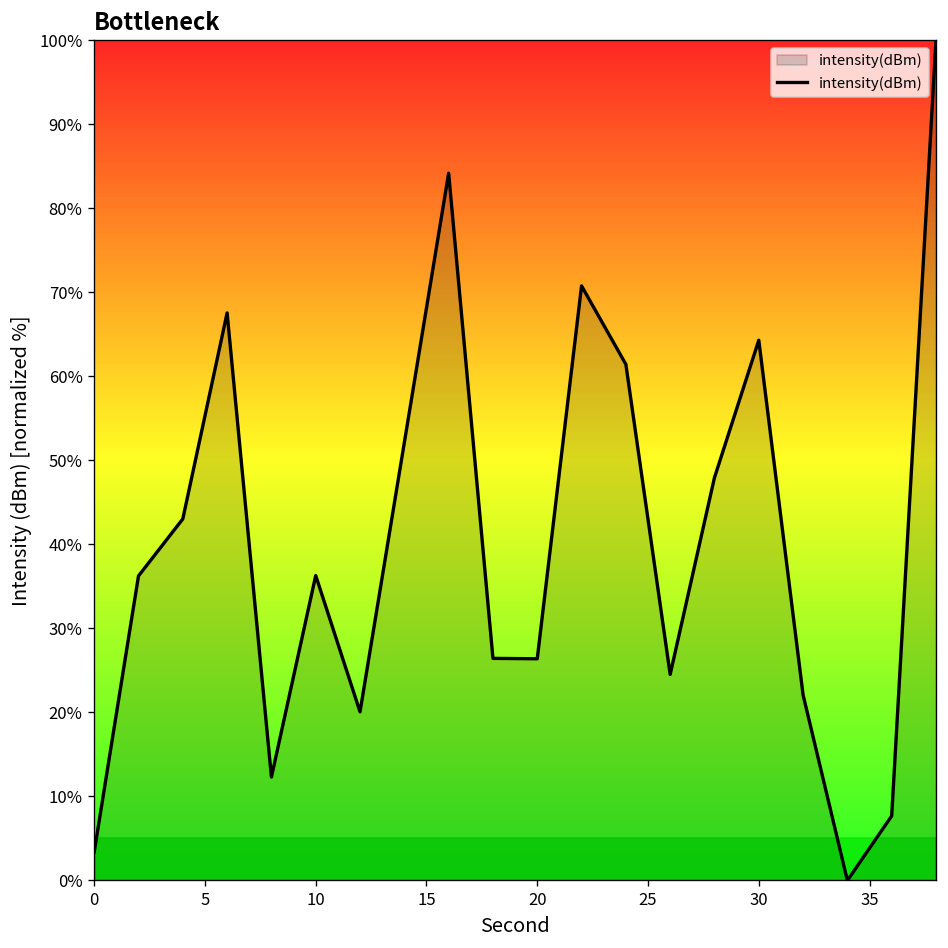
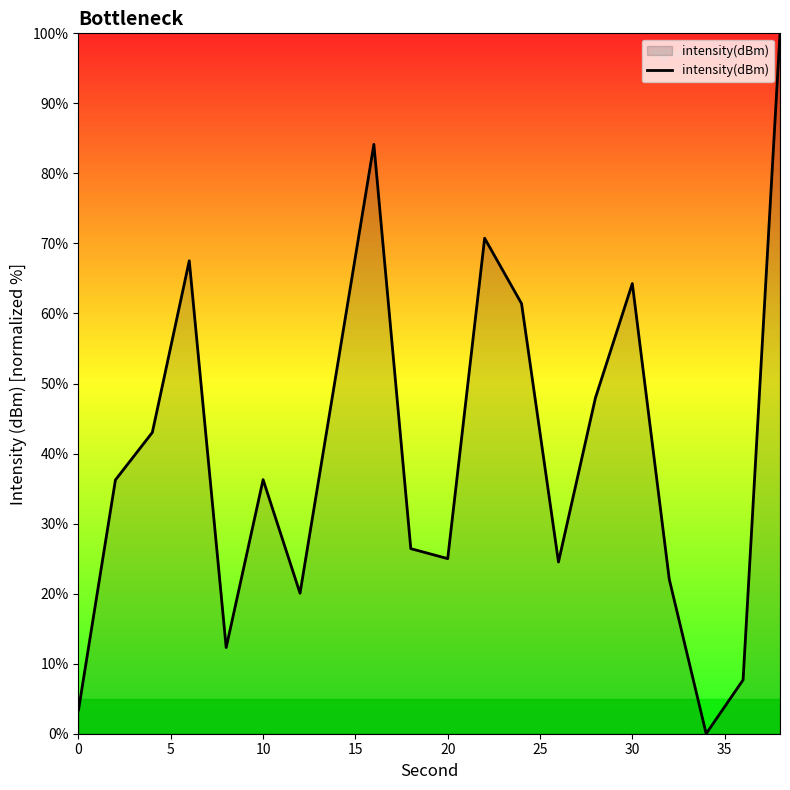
20: 26% -> 25%
